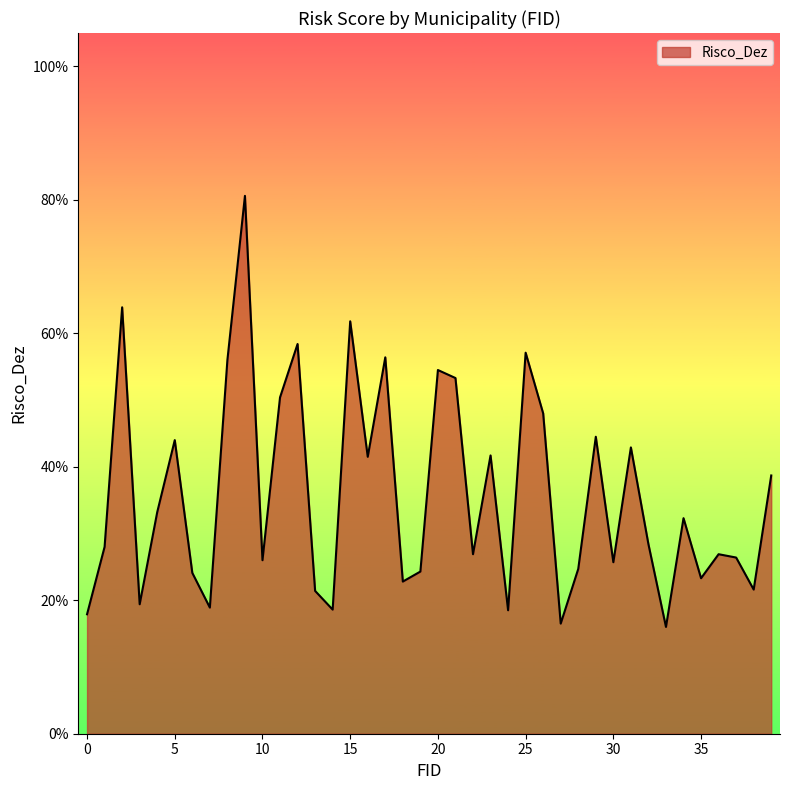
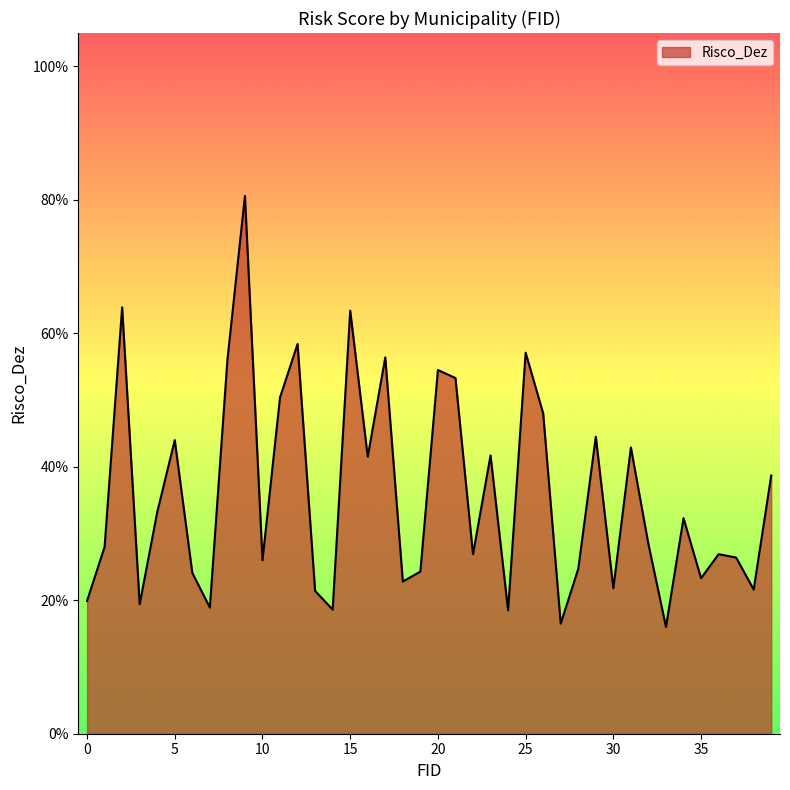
0: 18% -> 20%
15: 62% -> 63%
30: 26% -> 22%
